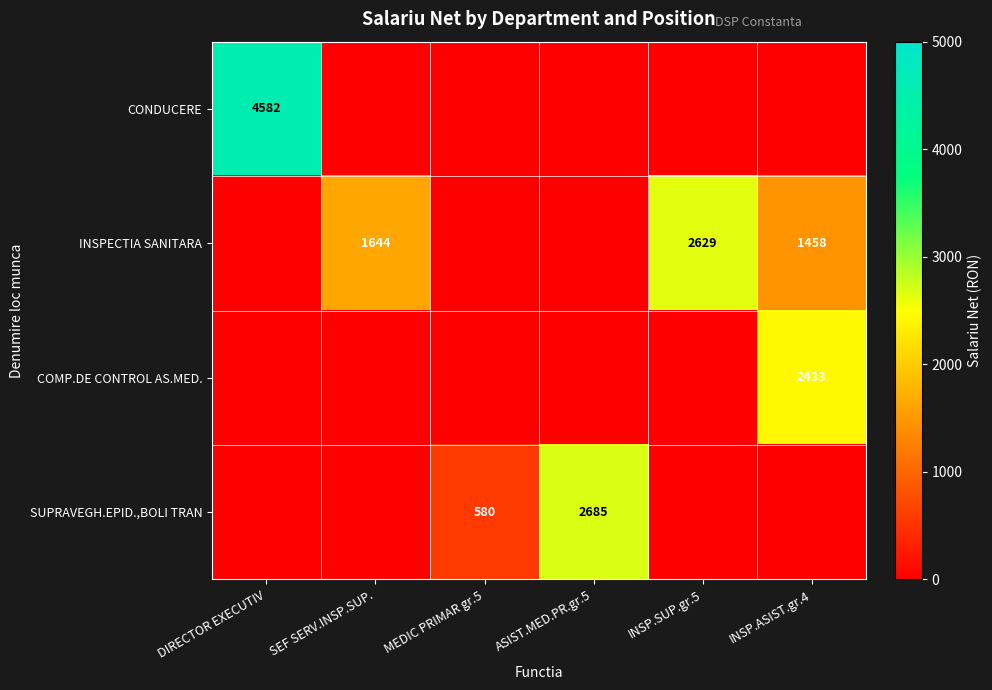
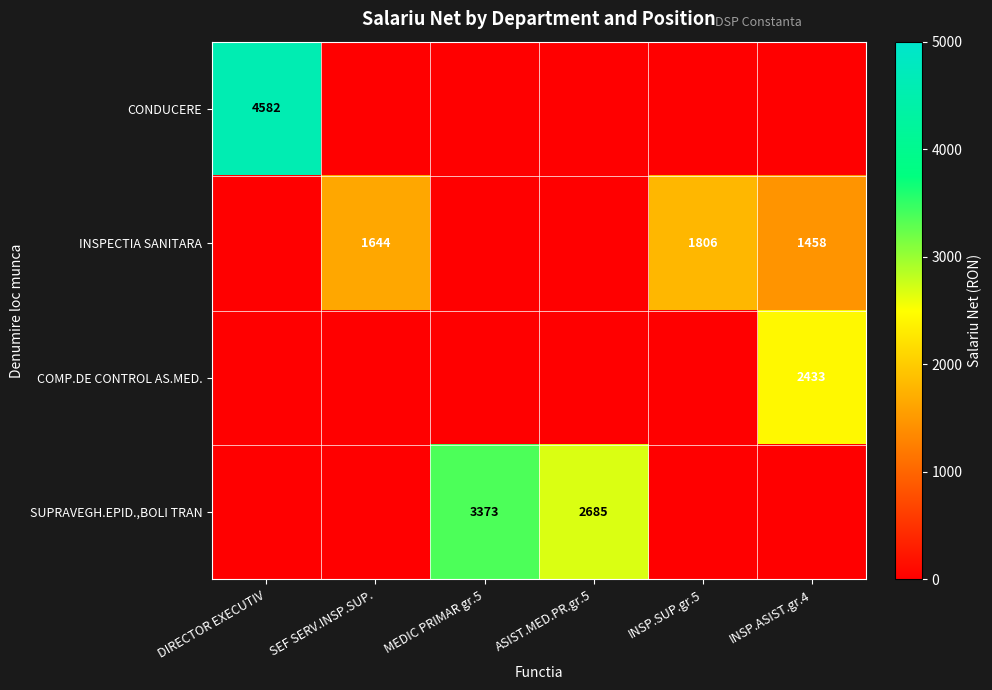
INSPECTIA SANITARA, INSP.SUP.gr.5: 2629 -> 1806
SUPRAVEGH.EPID.,BOLI TRAN, MEDIC PRIMAR gr.5: 580 -> 3373
